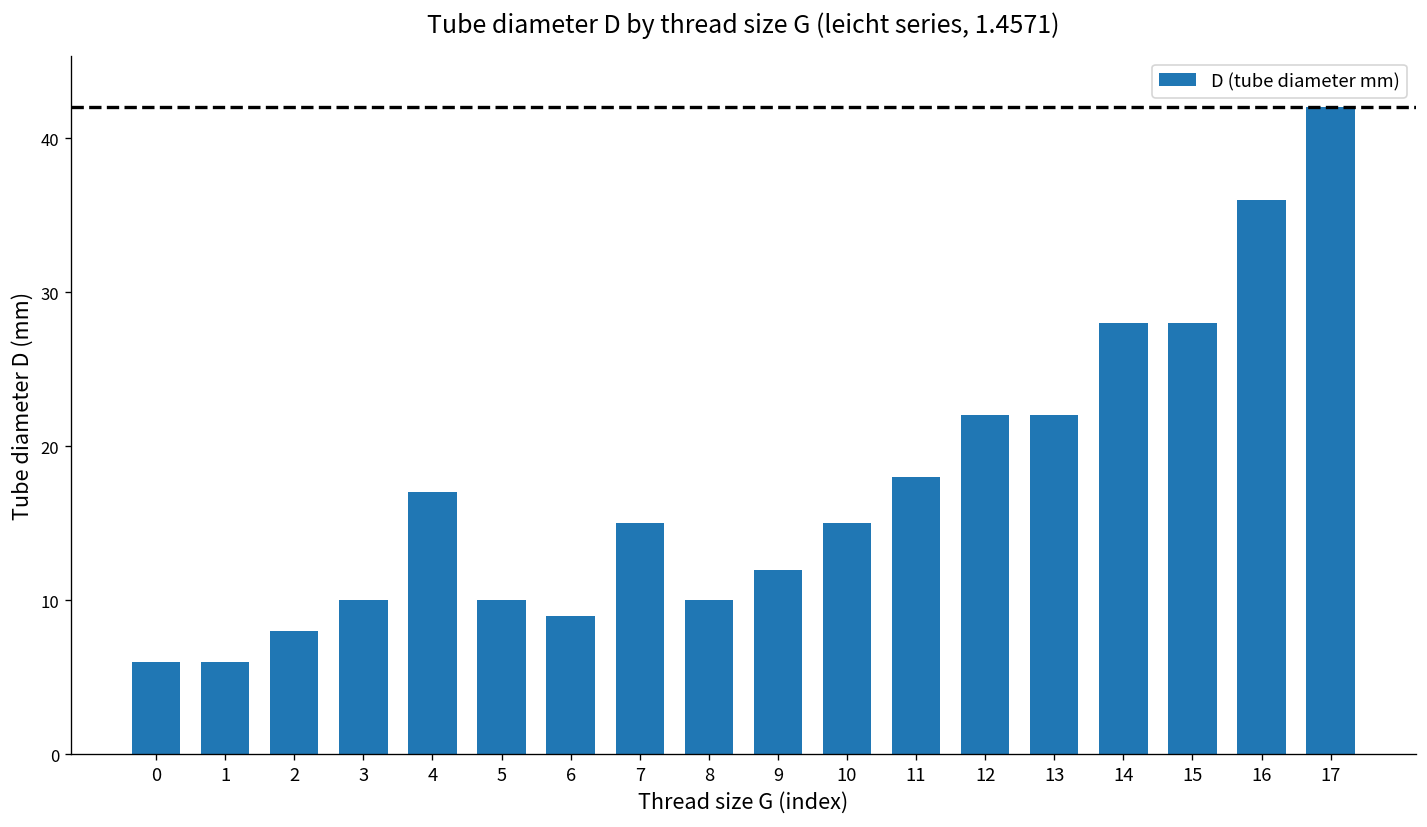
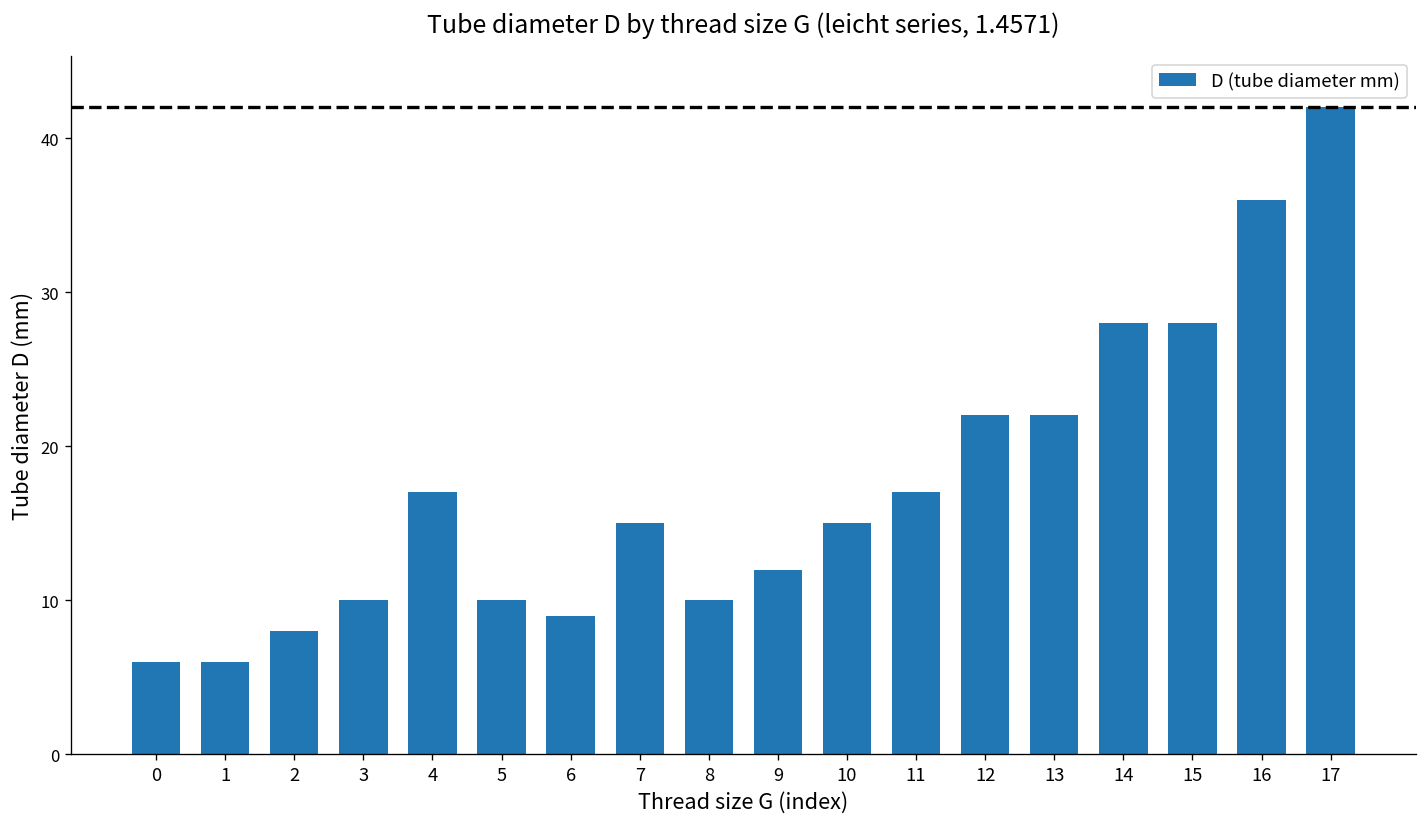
11: 18 -> 17
